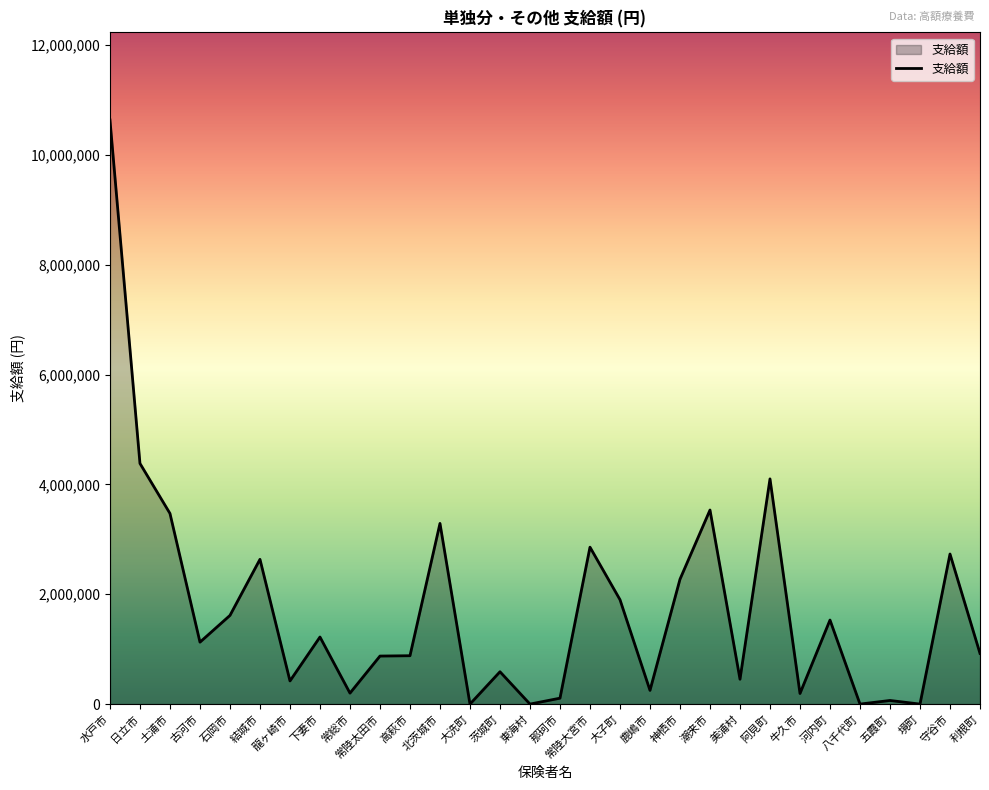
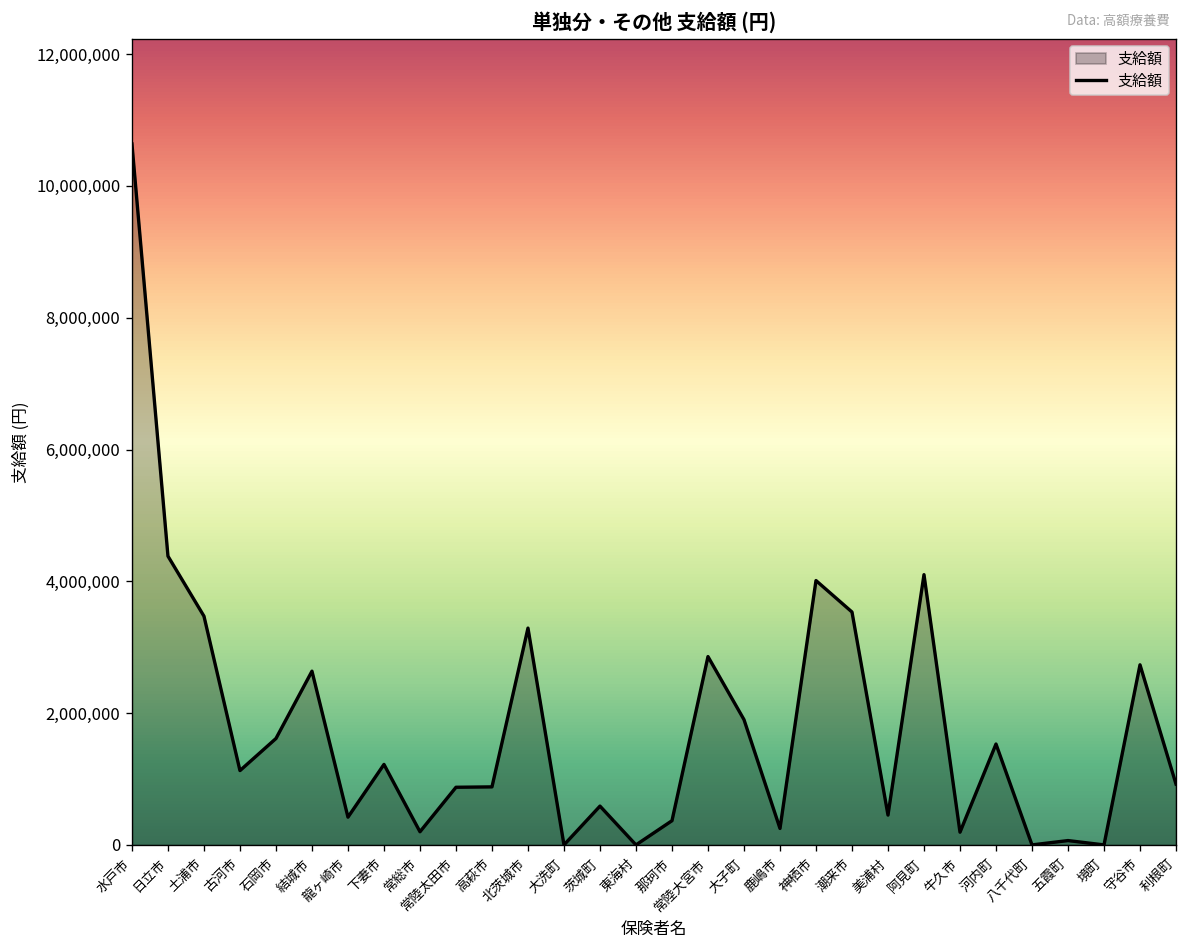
那珂市: 100,000 -> 400,000
神栖市: 2,300,000 -> 4,000,000
